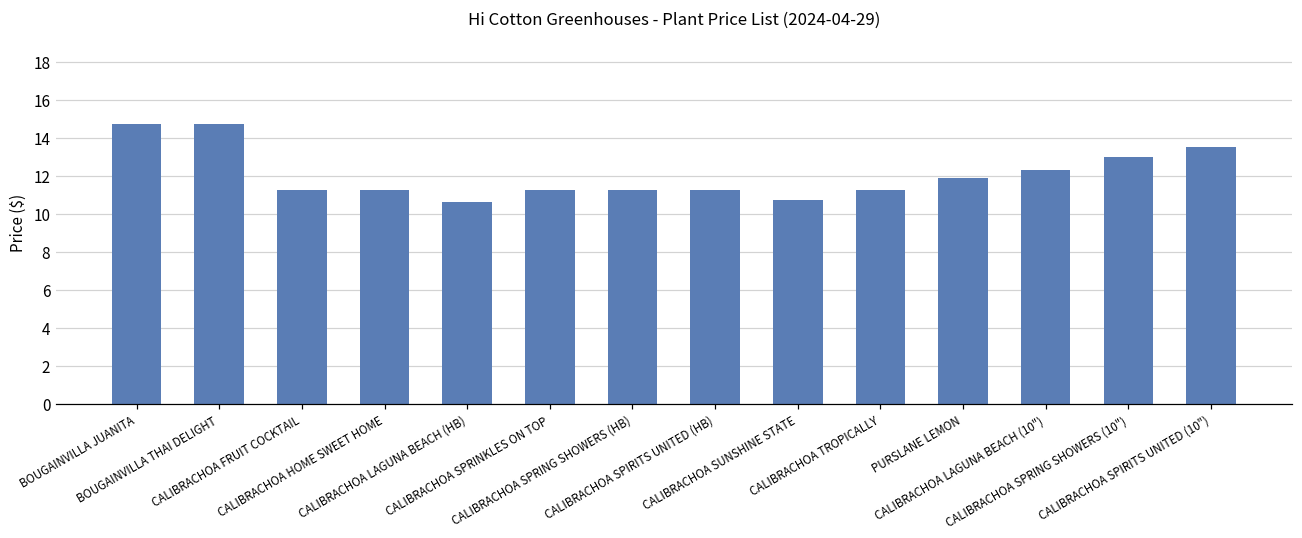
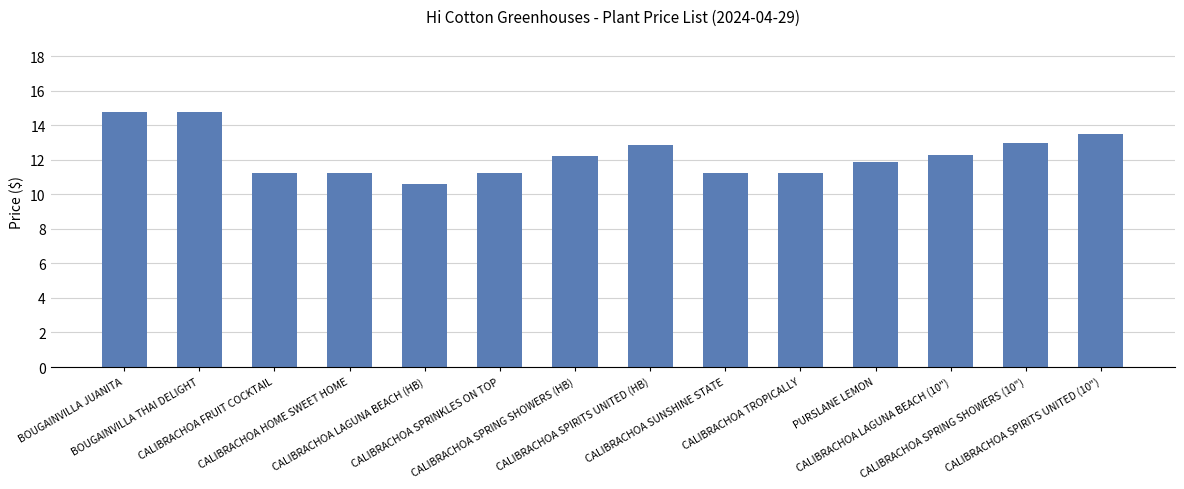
CALIBRACHOA SPRING SHOWERS (HB): 11.3 -> 12.2
CALIBRACHOA SPIRITS UNITED (HB): 11.3 -> 12.8
CALIBRACHOA SUNSHINE STATE: 10.7 -> 11.3
